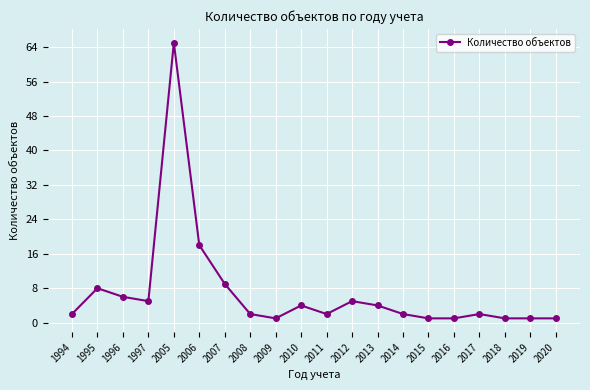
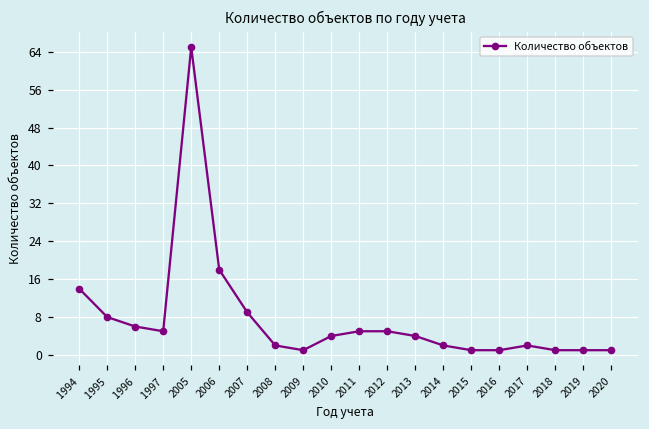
1994: 2 -> 14
2011: 2 -> 5
